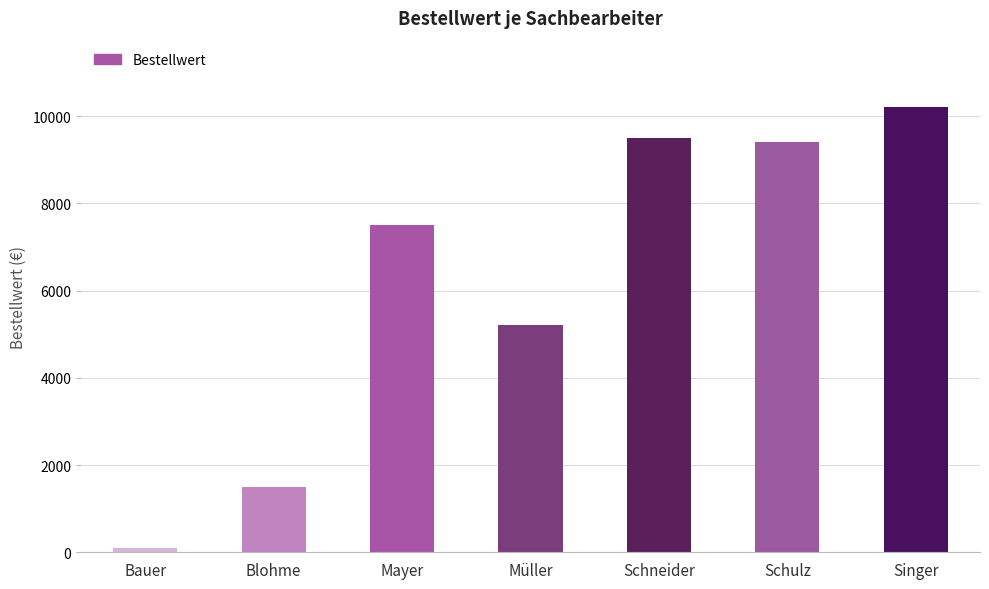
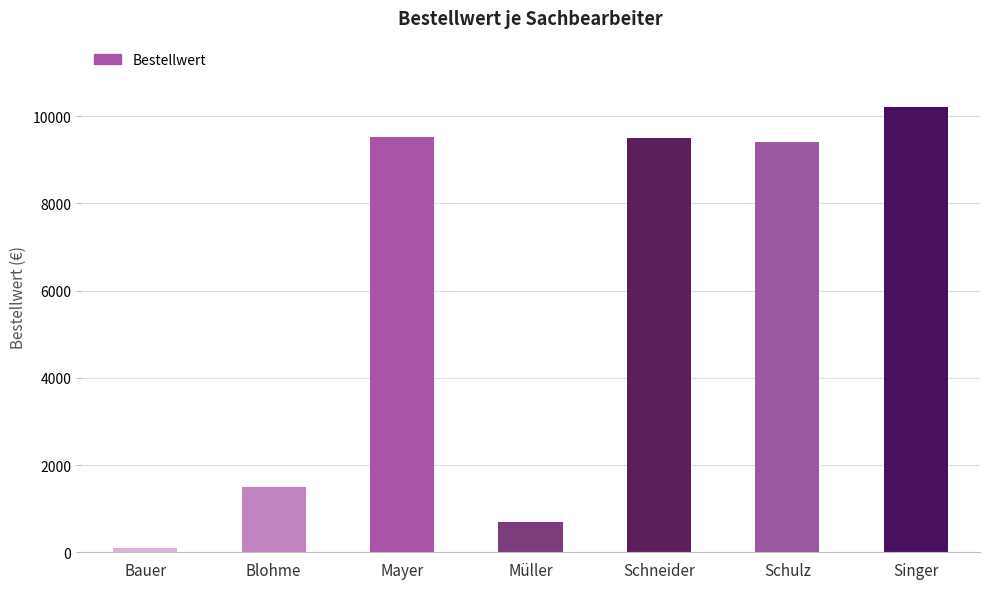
Mayer: 7500 -> 9500
Müller: 5200 -> 700
